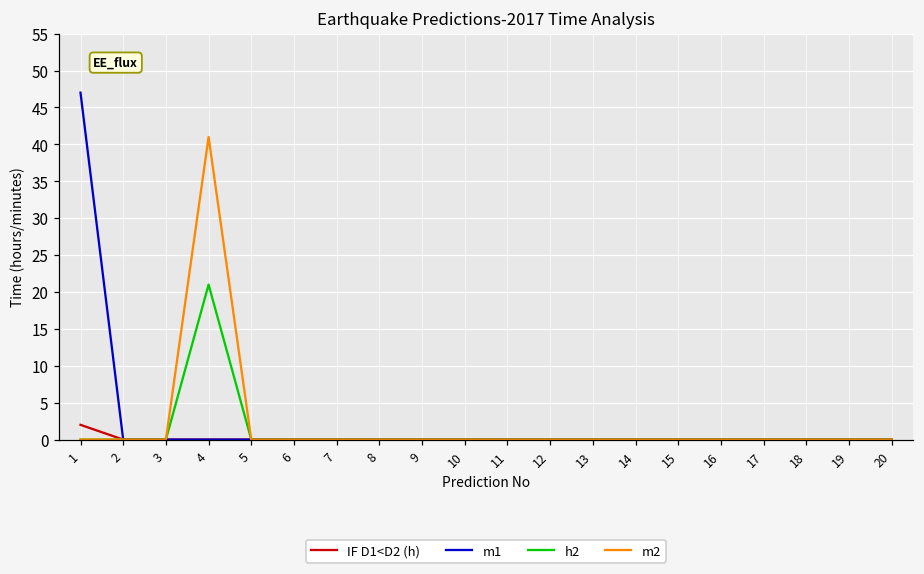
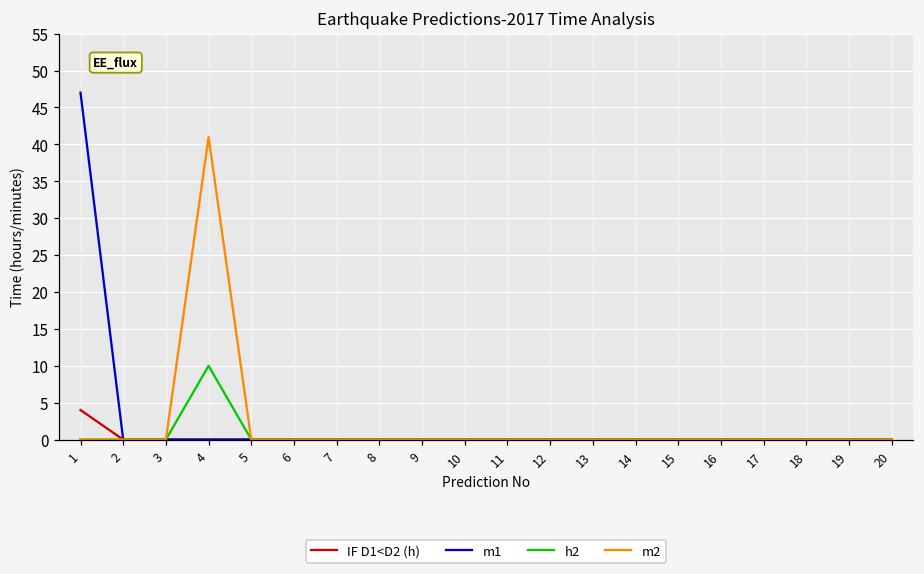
IF D1<D2 (h), 1: 2 -> 4
h2, 4: 21 -> 10
